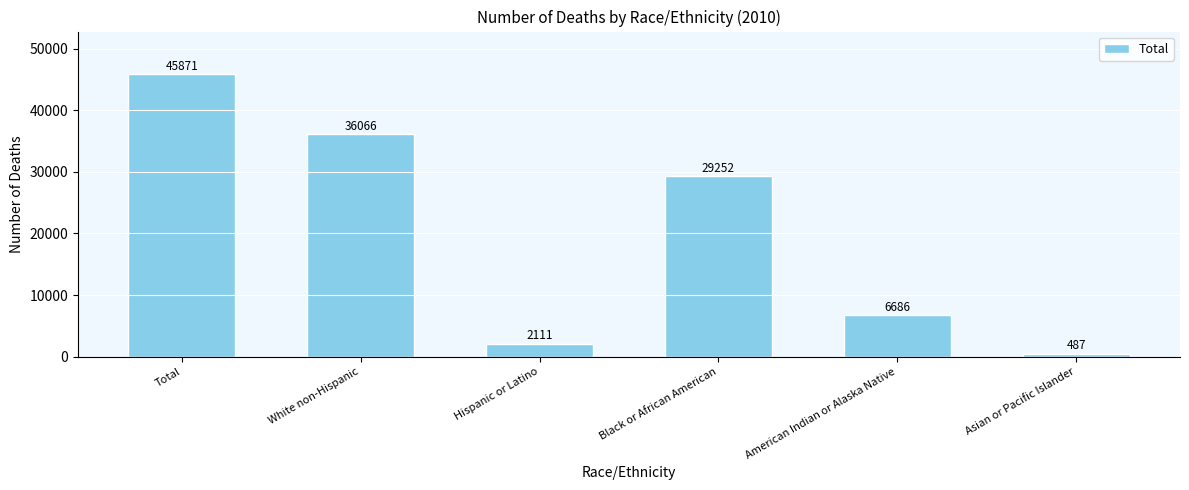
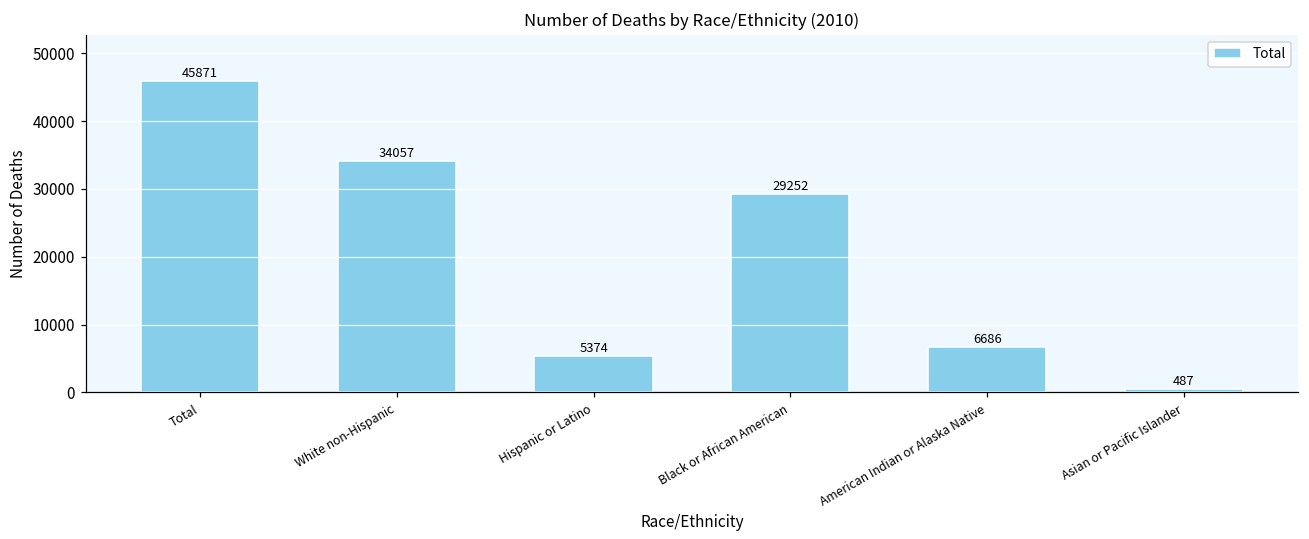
White non-Hispanic: 36066 -> 34057
Hispanic or Latino: 2111 -> 5374
